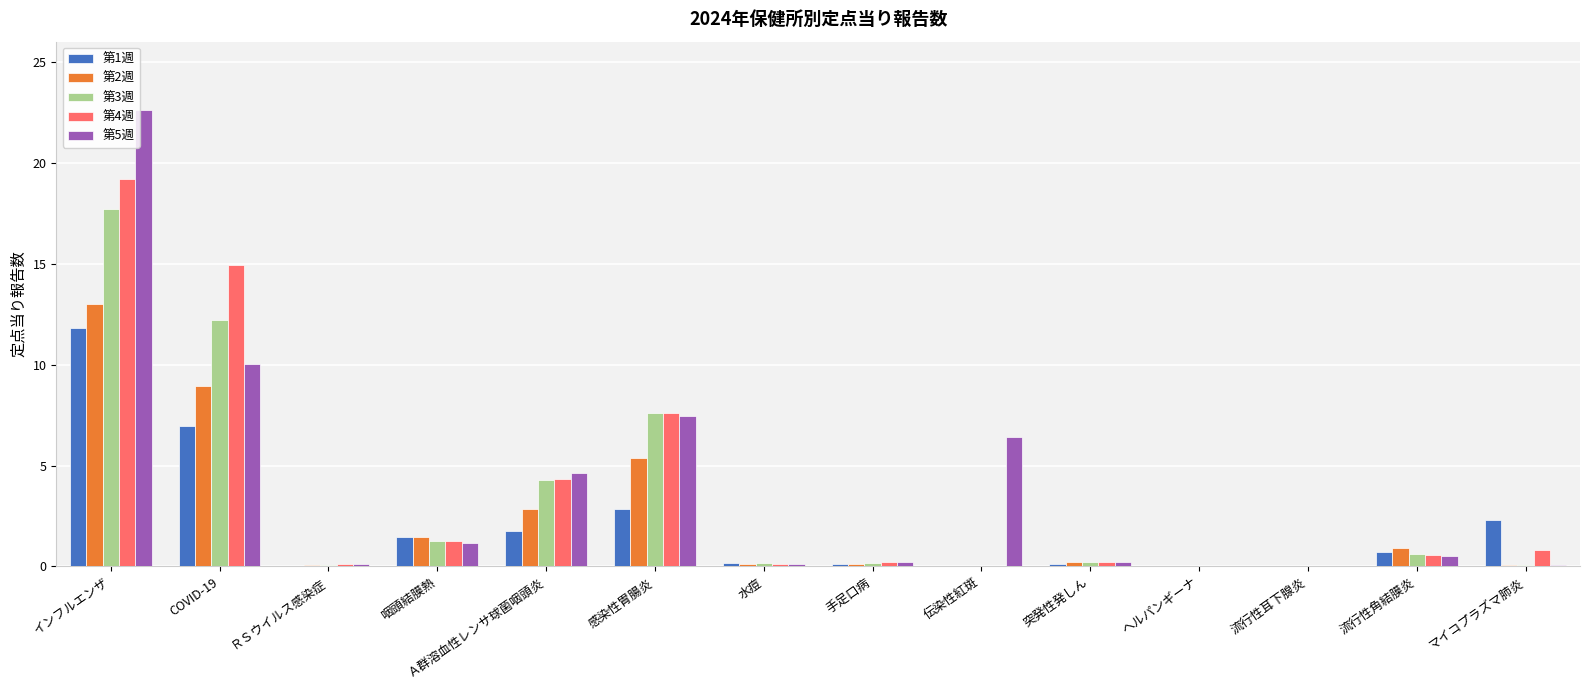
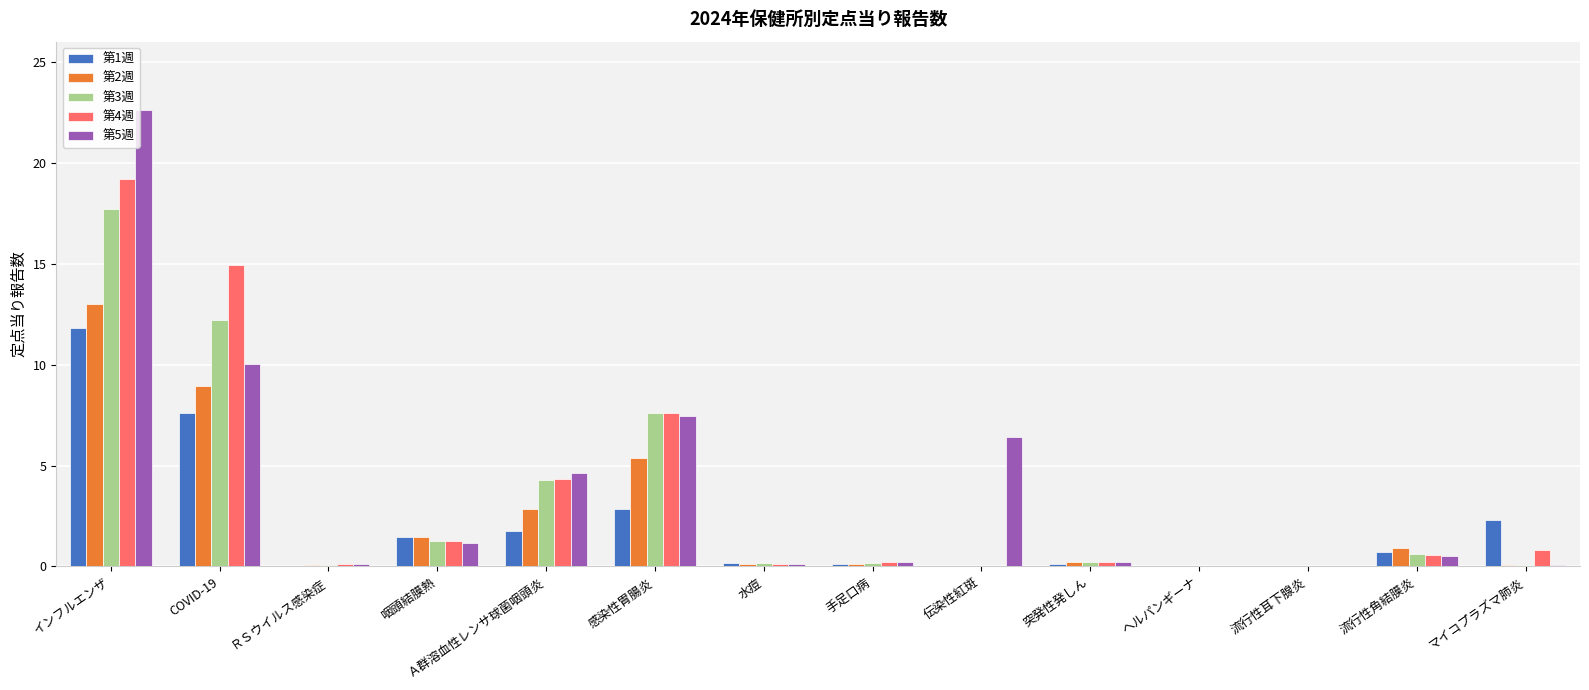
第1週, COVID-19: 7.0 -> 7.6
